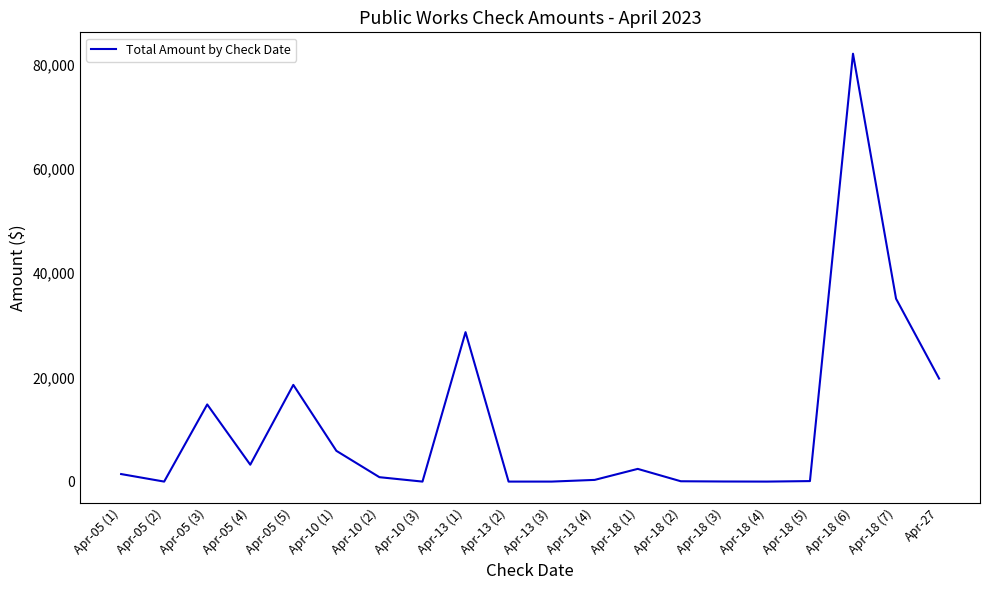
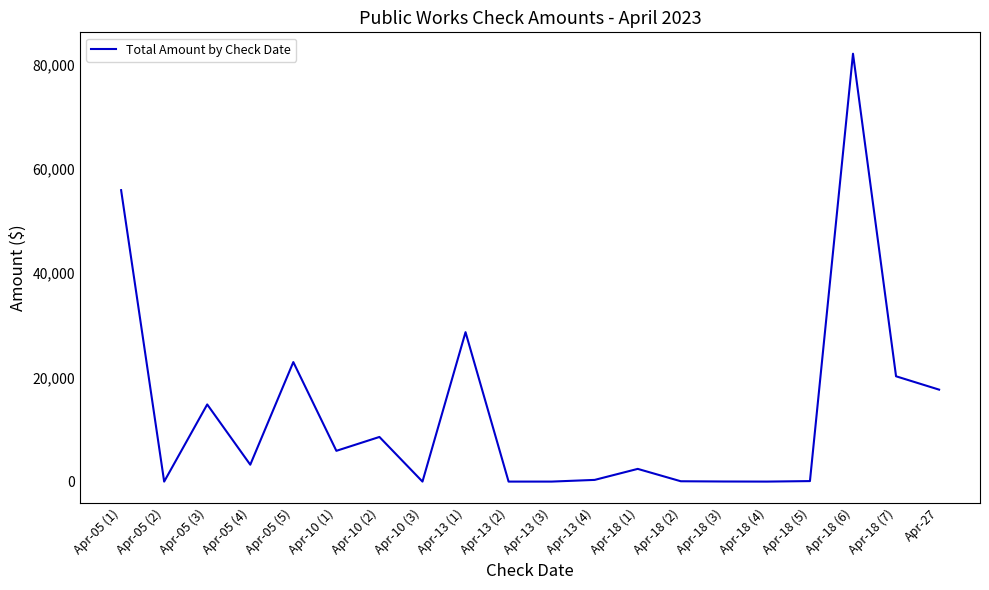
Apr-05 (1): 1,000 -> 56,000
Apr-05 (5): 19,000 -> 23,000
Apr-10 (2): 1,000 -> 9,000
Apr-18 (7): 35,000 -> 20,000
Apr-27: 20,000 -> 18,000
